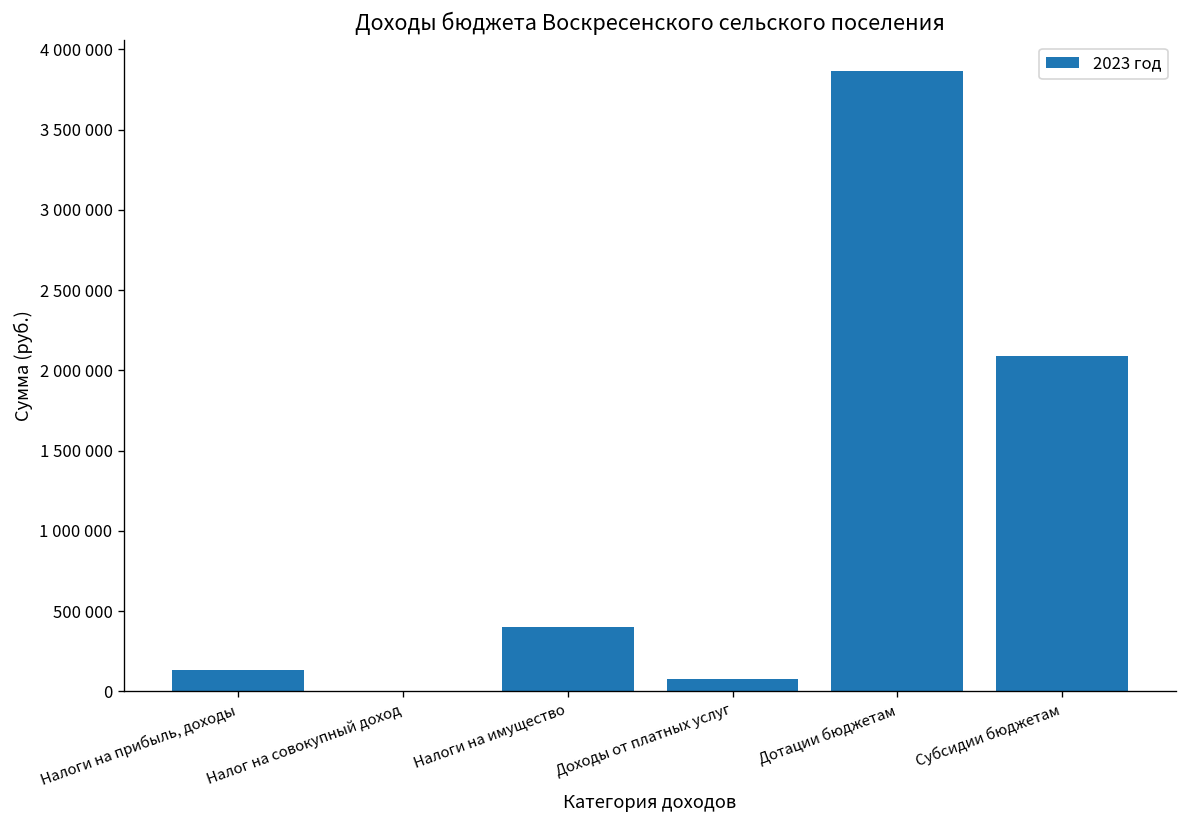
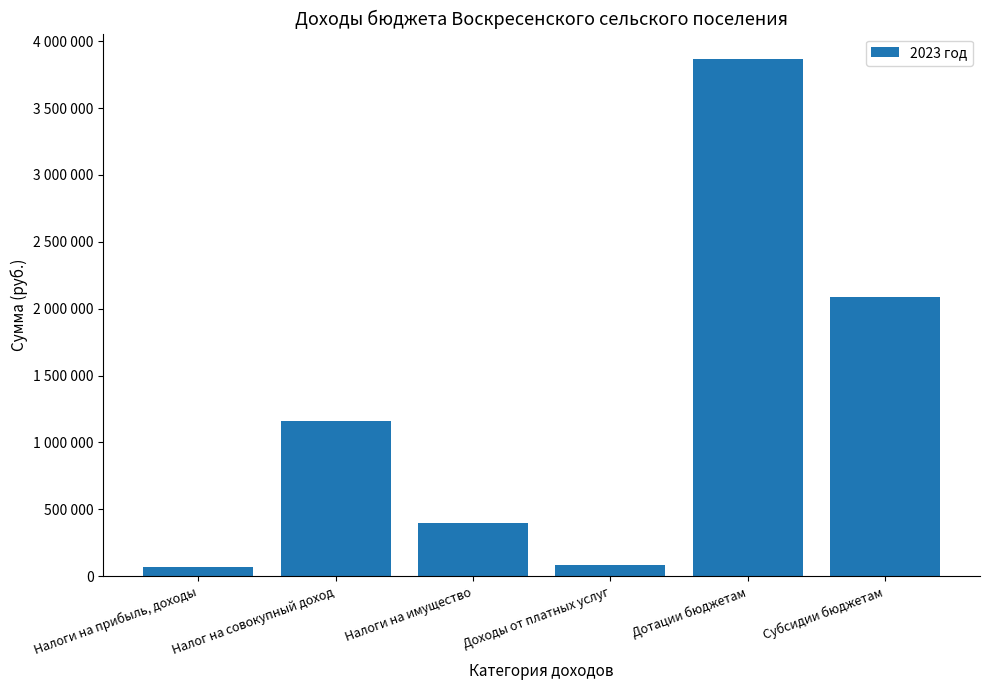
Налоги на прибыль, доходы: 130000 -> 70000
Налог на совокупный доход: 0 -> 1160000
